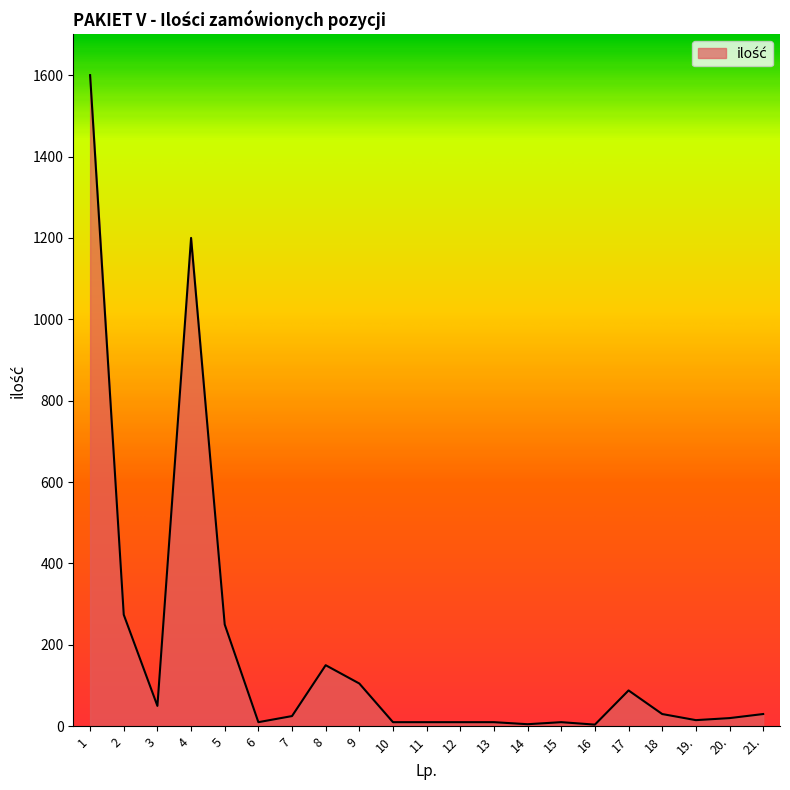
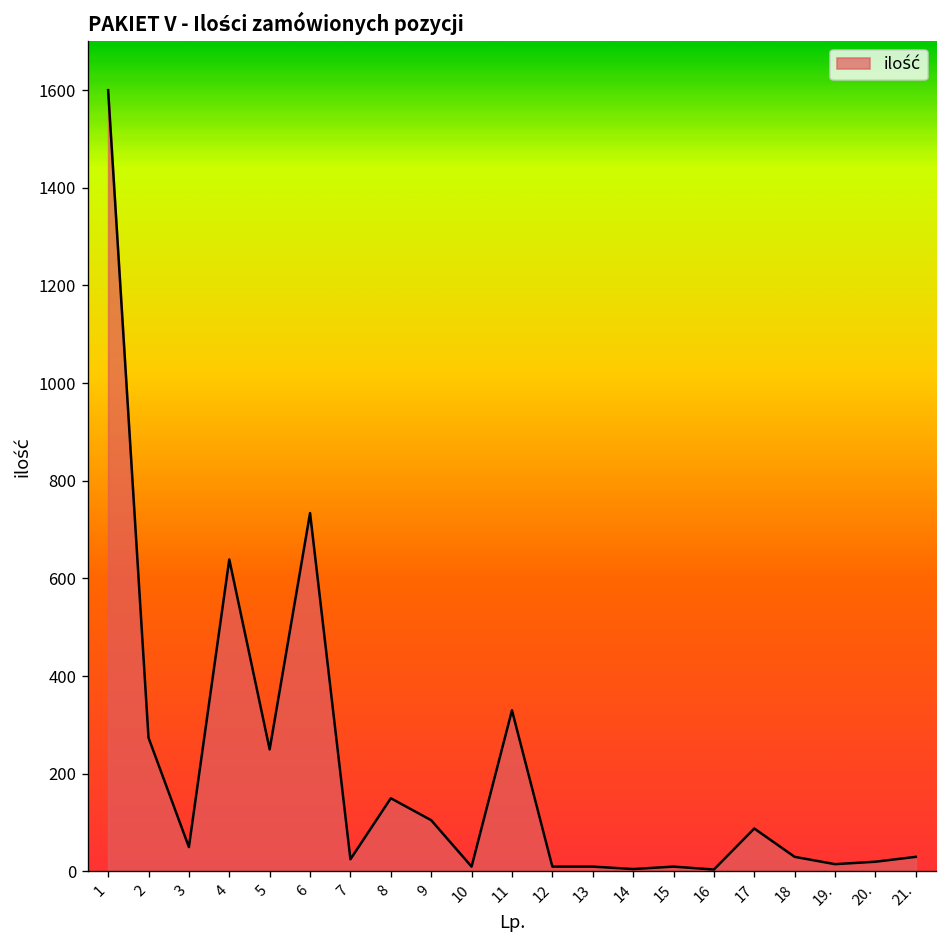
4: 1200 -> 640
6: 10 -> 730
11: 10 -> 330
